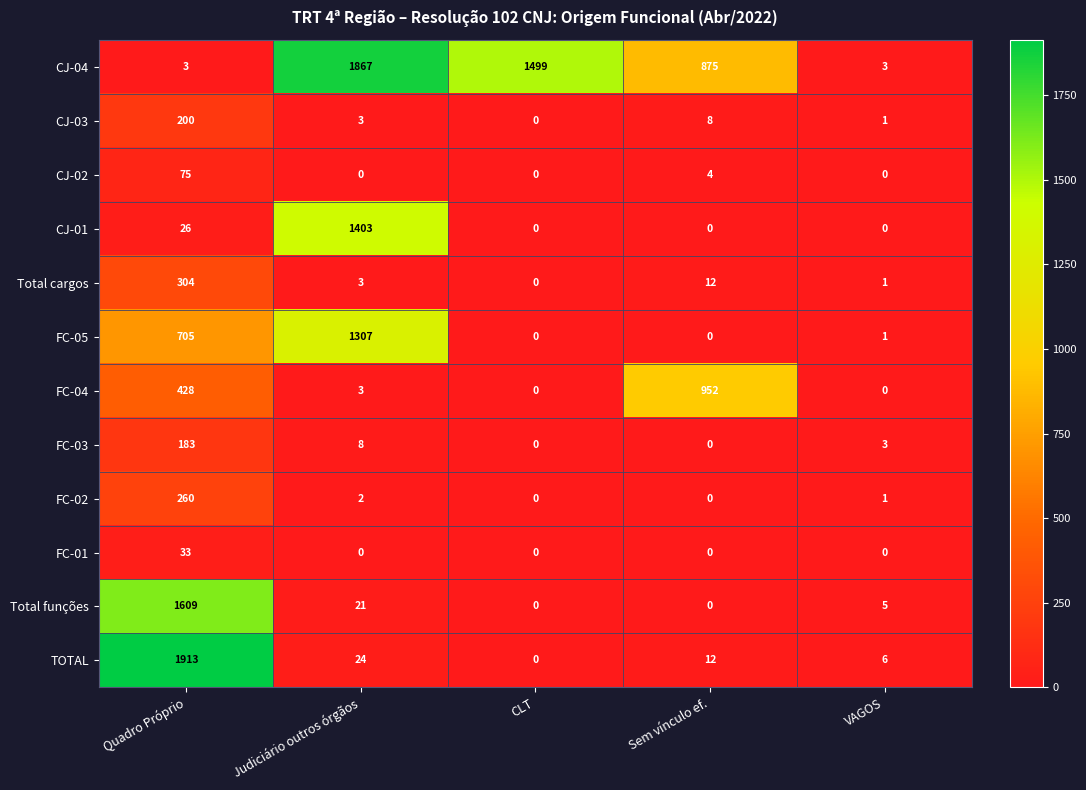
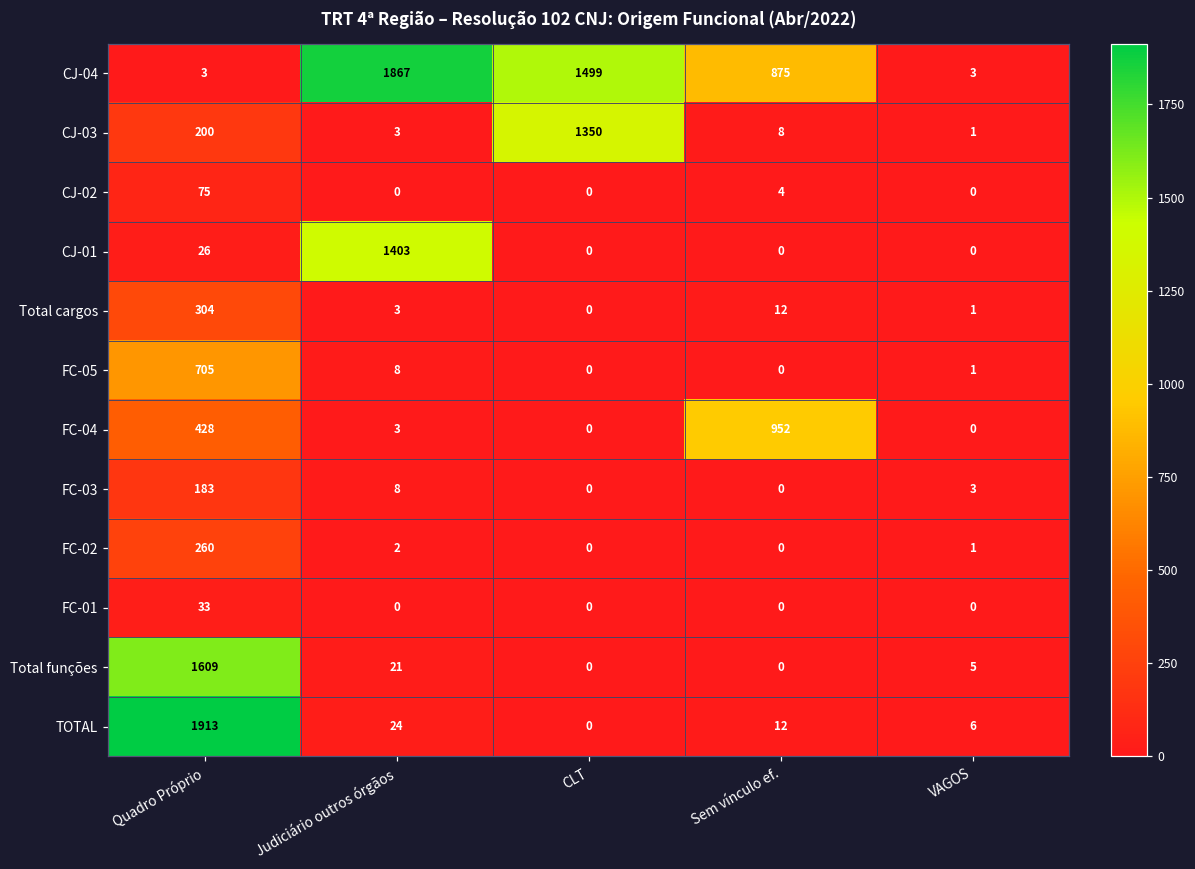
CJ-03, CLT: 0 -> 1350
FC-05, Judiciário outros órgãos: 1307 -> 8
